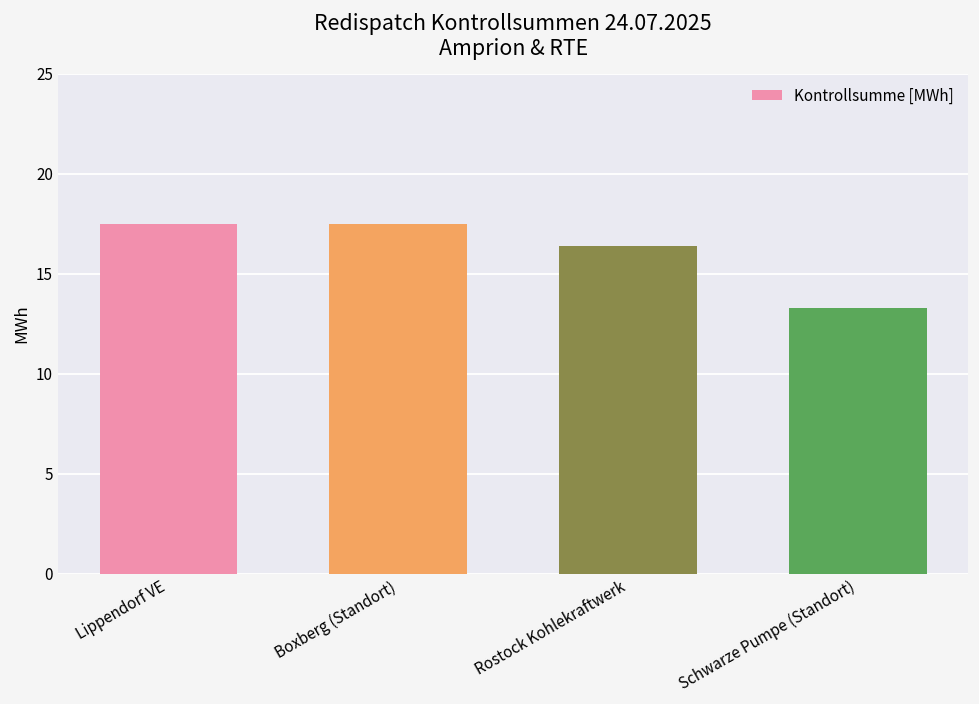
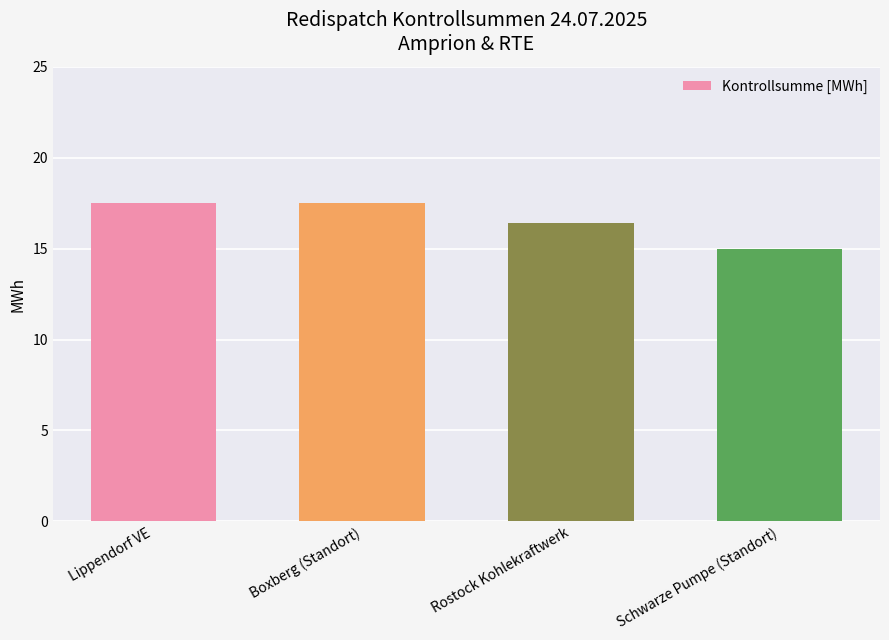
Schwarze Pumpe (Standort): 13.3 -> 15.0
